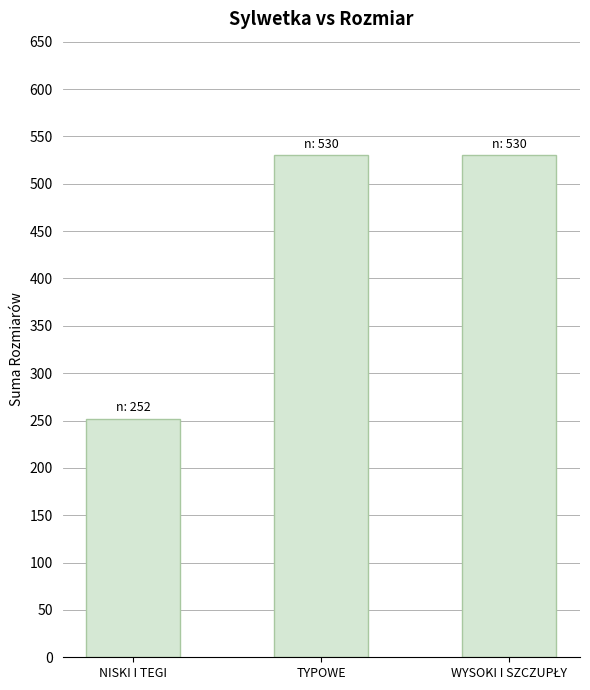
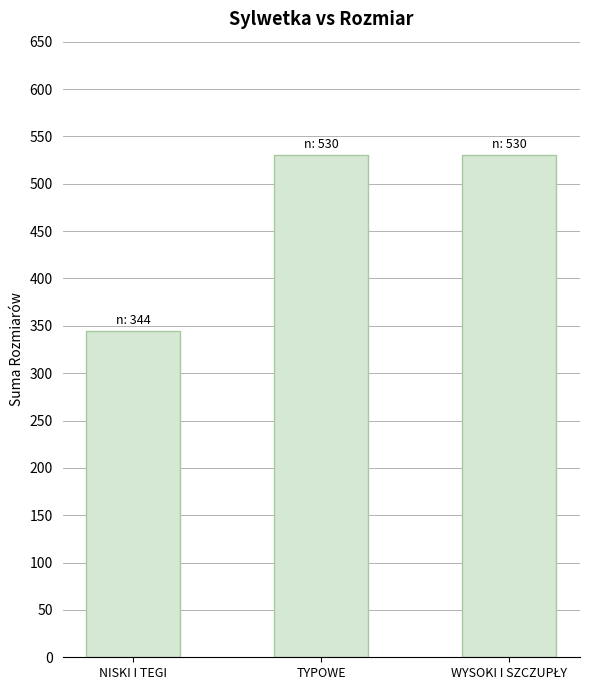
NISKI I TEGI: 252 -> 344
